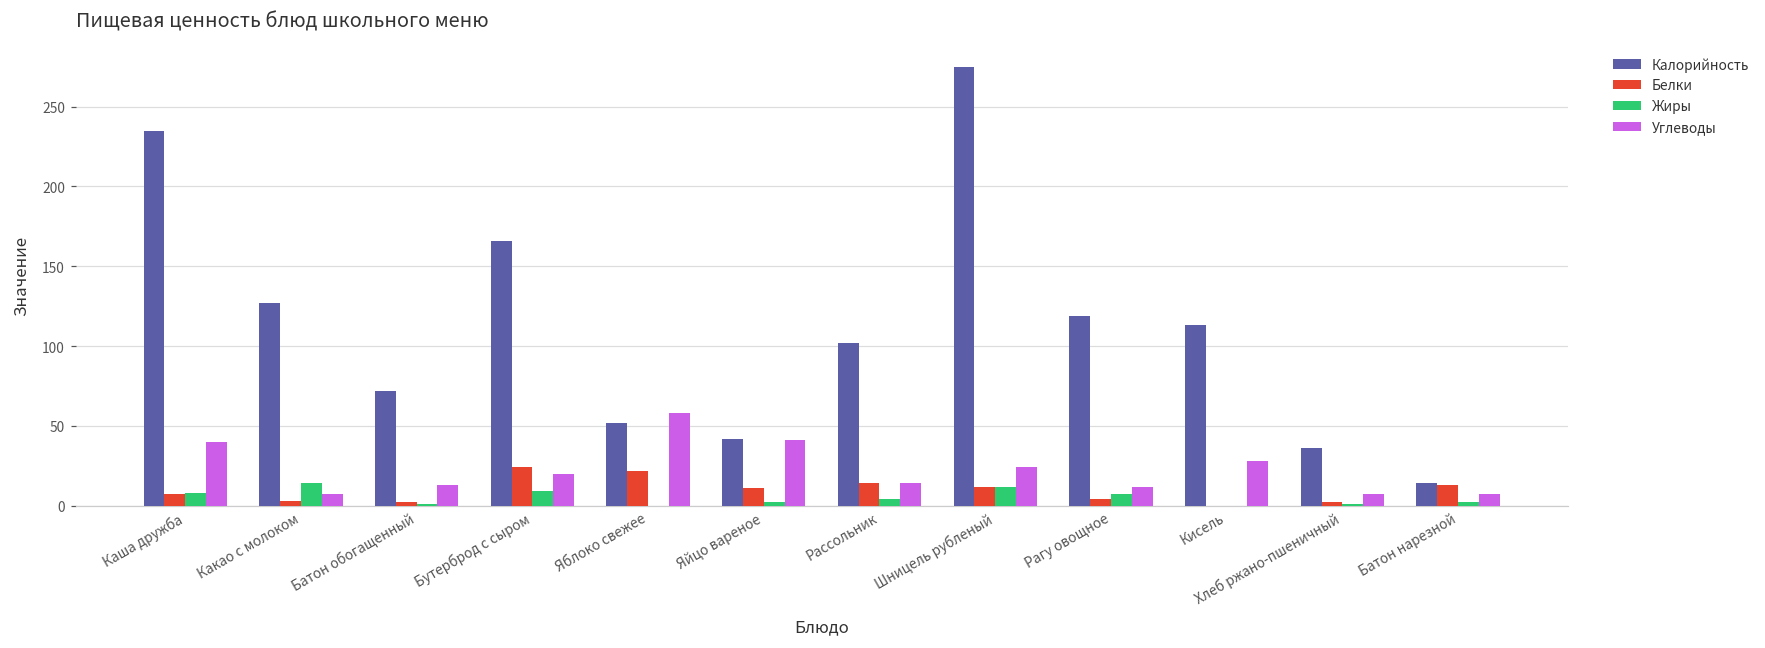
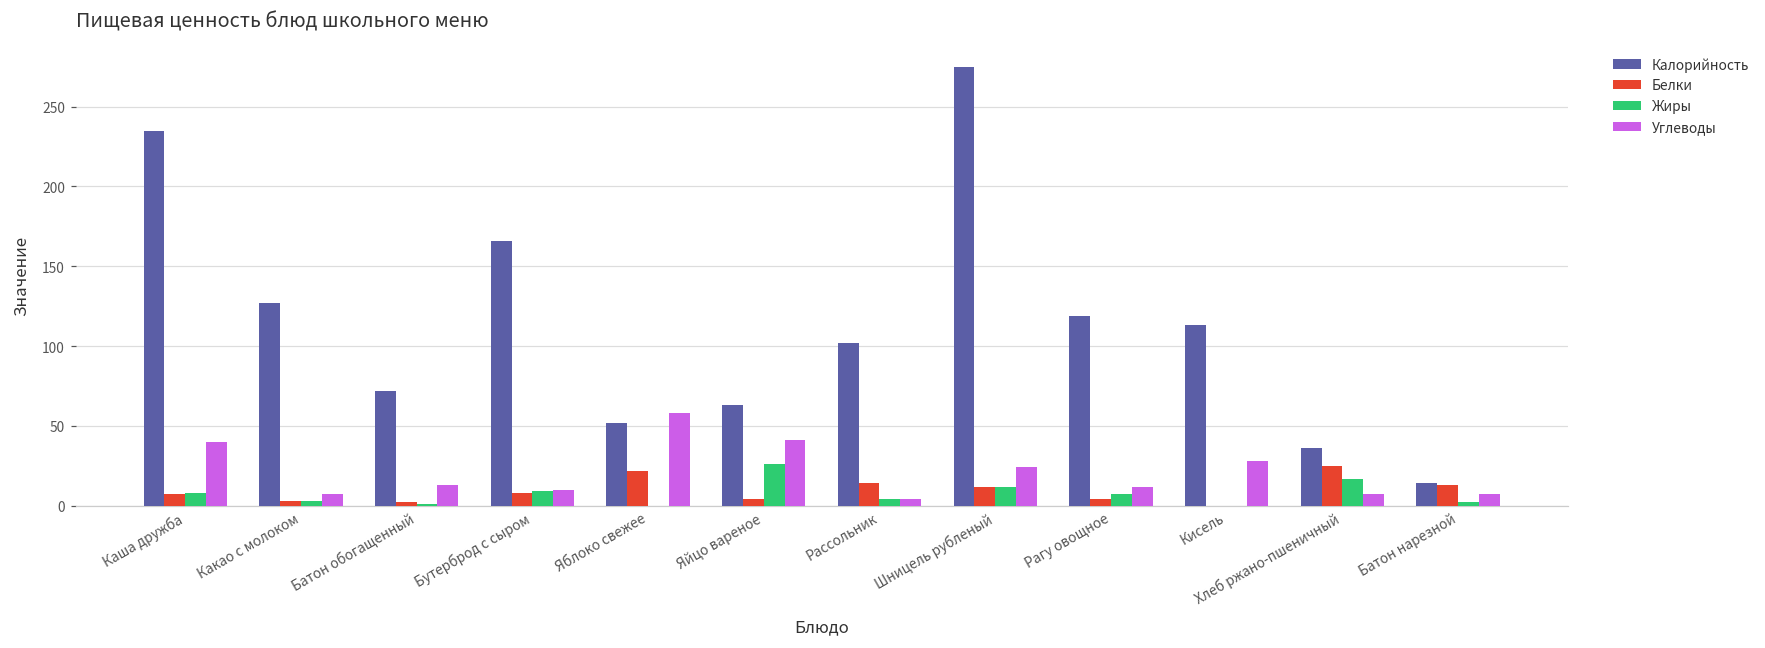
Жиры, Какао с молоком: 14 -> 3
Белки, Бутерброд с сыром: 24 -> 8
Углеводы, Бутерброд с сыром: 20 -> 10
Калорийность, Яйцо вареное: 42 -> 63
Белки, Яйцо вареное: 11 -> 4
Жиры, Яйцо вареное: 2 -> 26
Углеводы, Рассольник: 14 -> 4
Белки, Хлеб ржано-пшеничный: 2 -> 25
Жиры, Хлеб ржано-пшеничный: 1 -> 17
